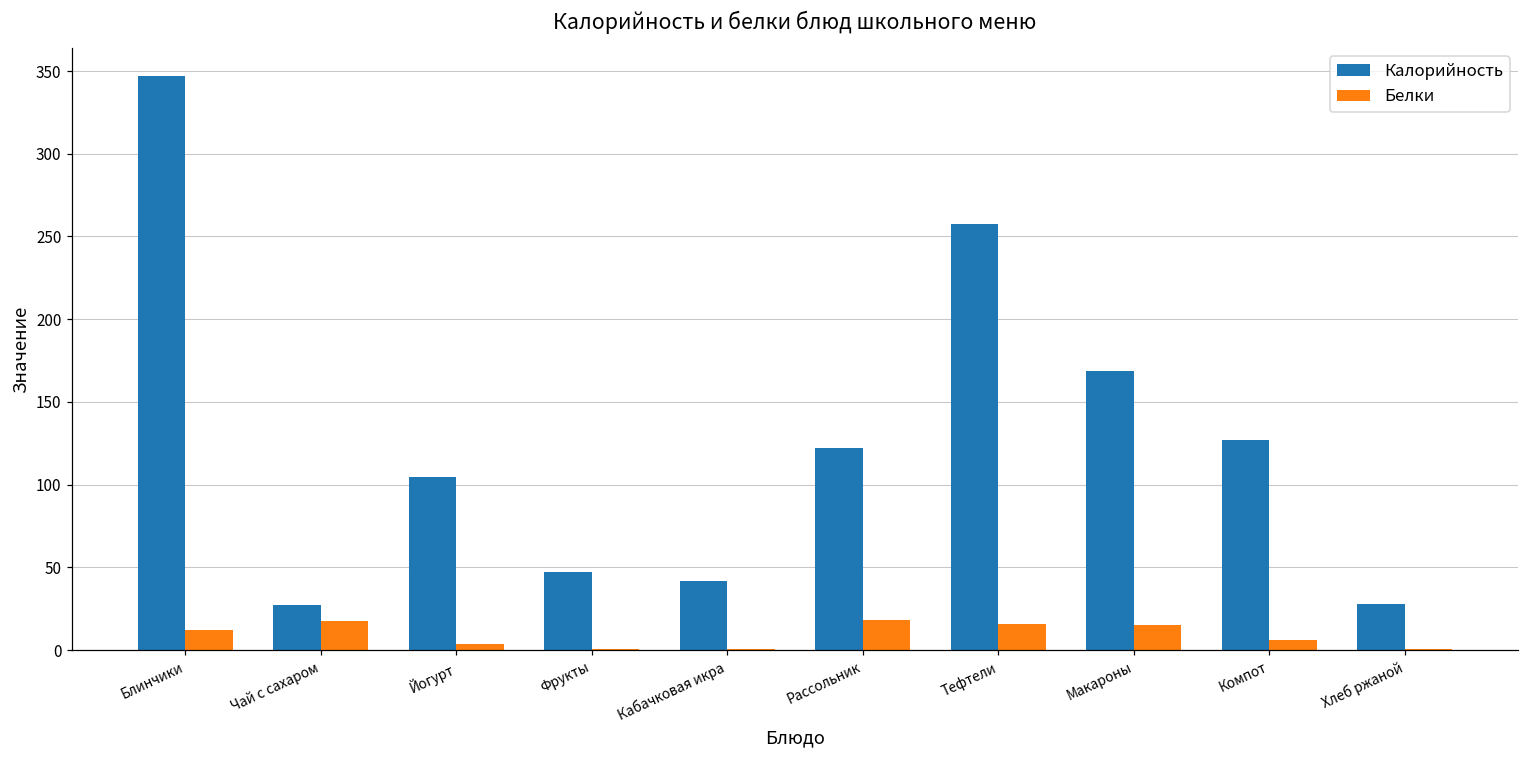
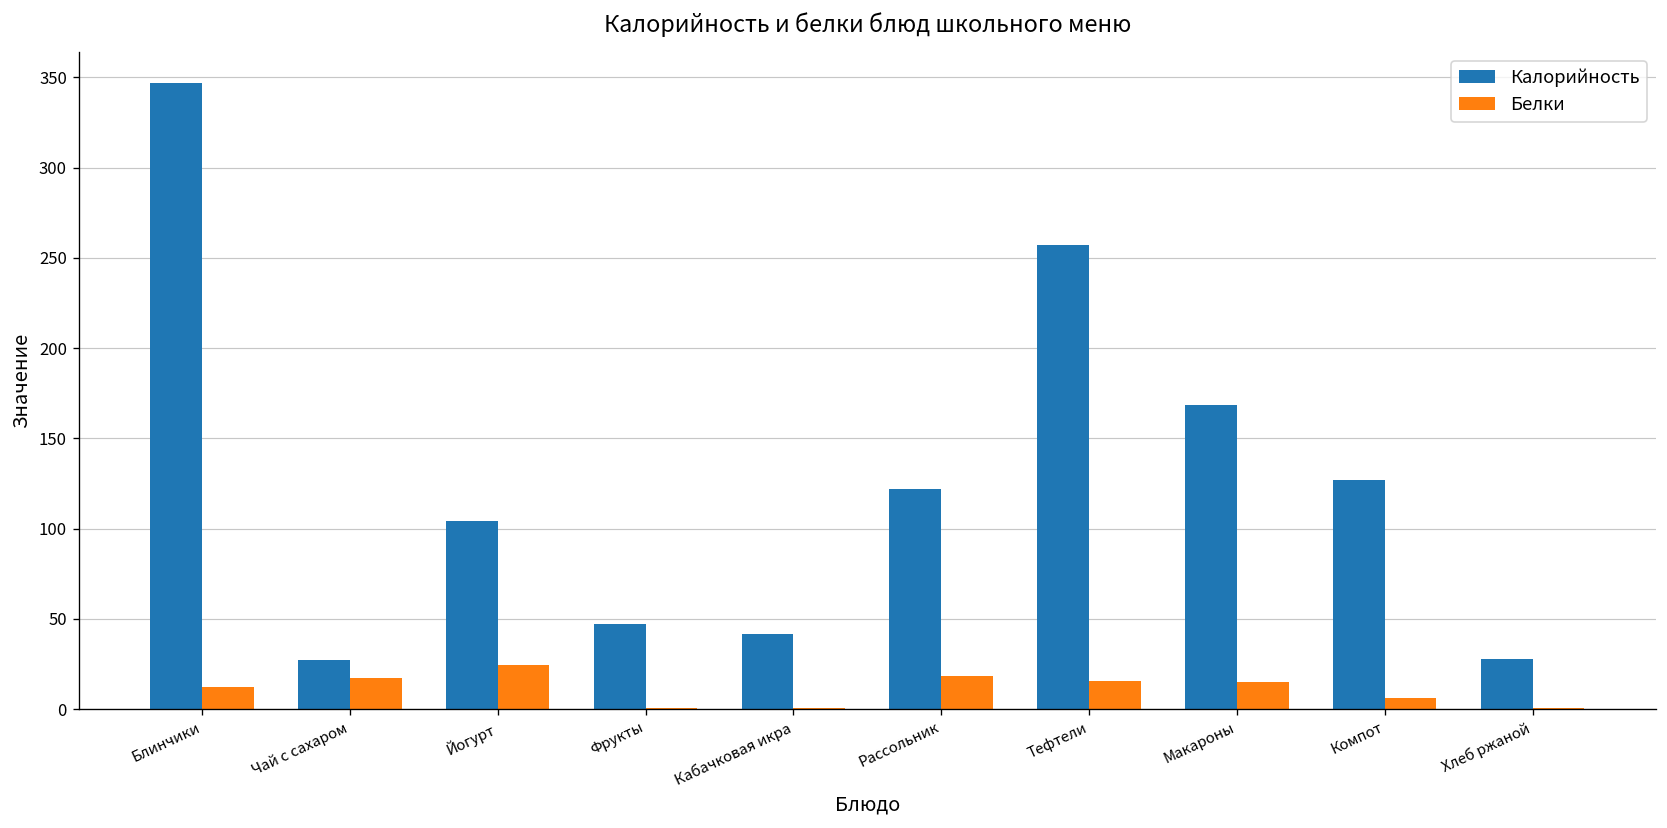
Белки, Йогурт: 3 -> 25
